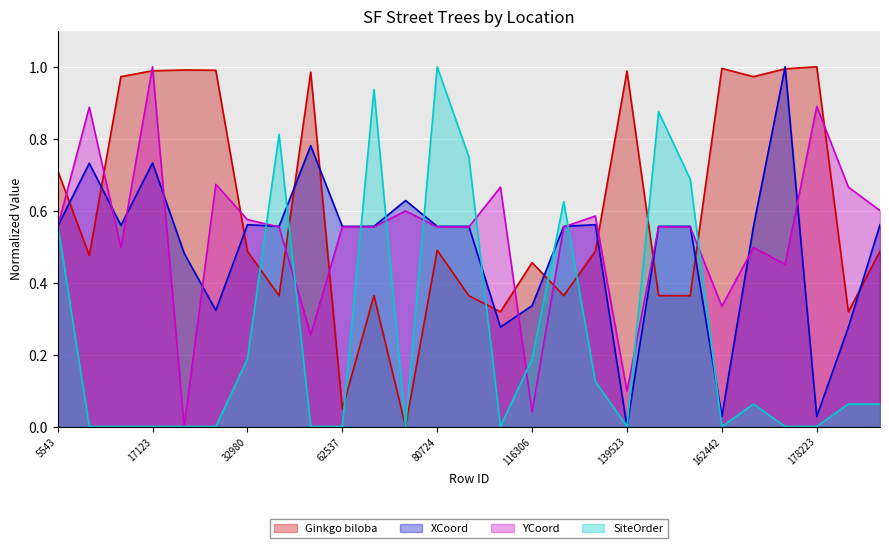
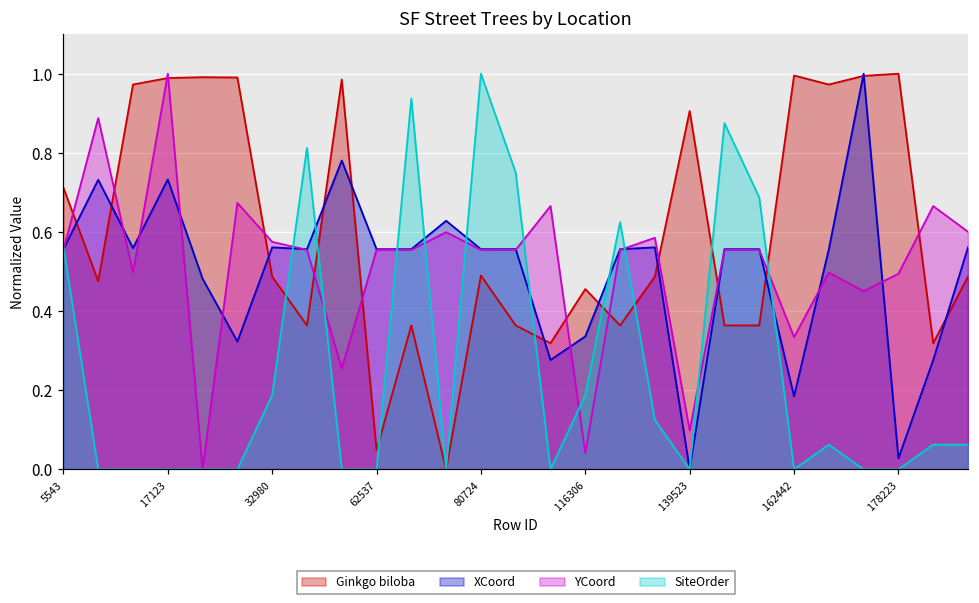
Ginkgo biloba, 139523: 0.99 -> 0.91
XCoord, 162442: 0.03 -> 0.18
YCoord, 178223: 0.89 -> 0.49
